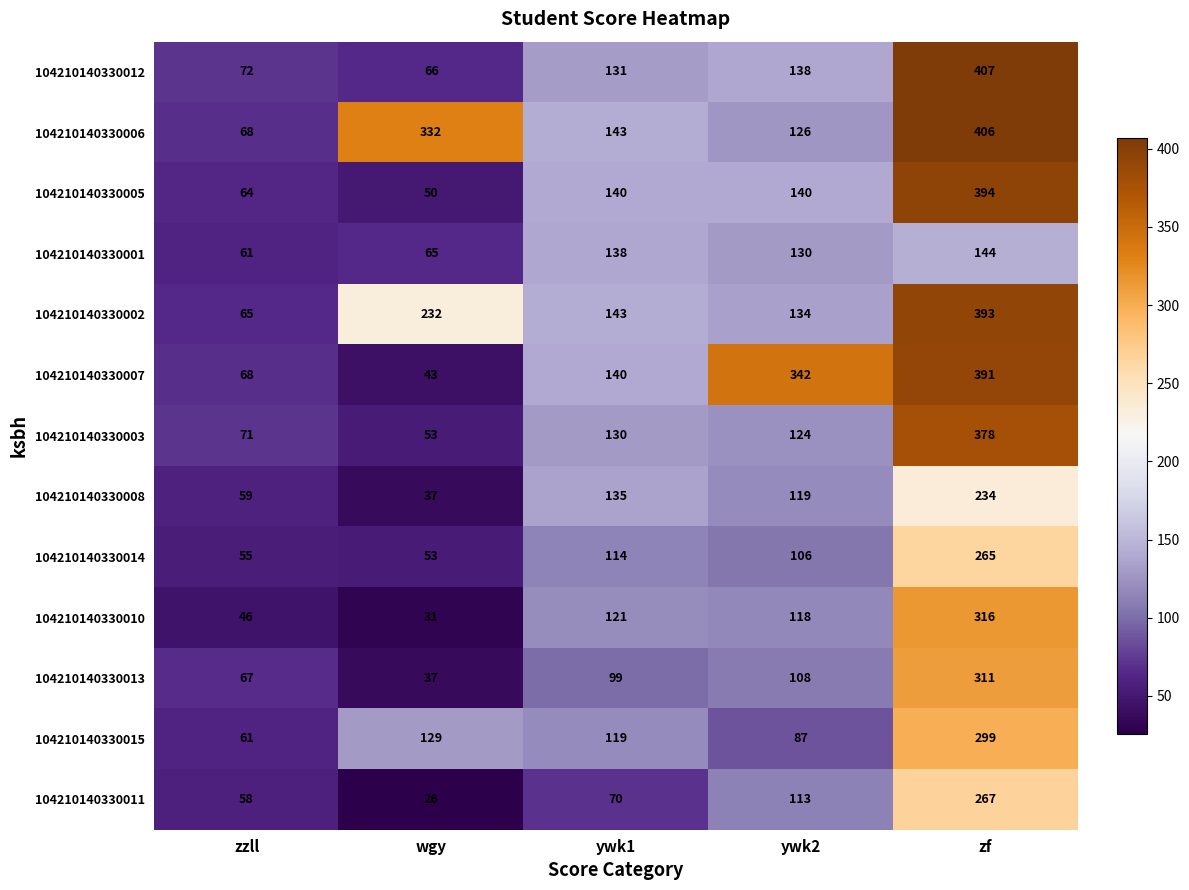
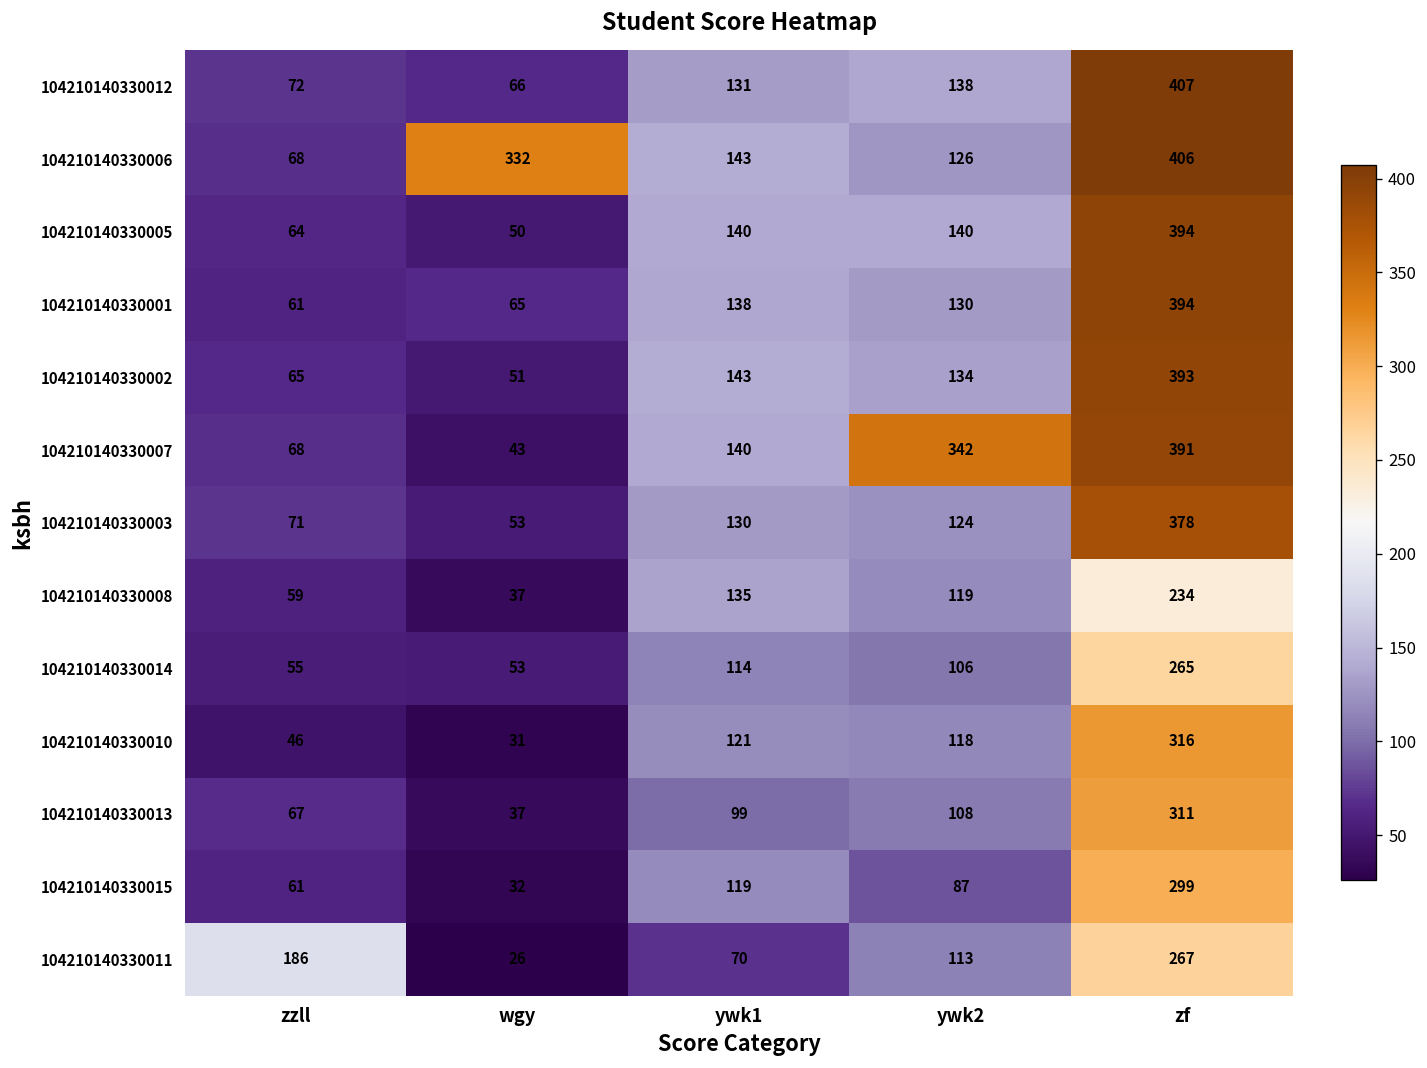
104210140330001, zf: 144 -> 394
104210140330002, wgy: 232 -> 51
104210140330015, wgy: 129 -> 32
104210140330011, zzll: 58 -> 186
